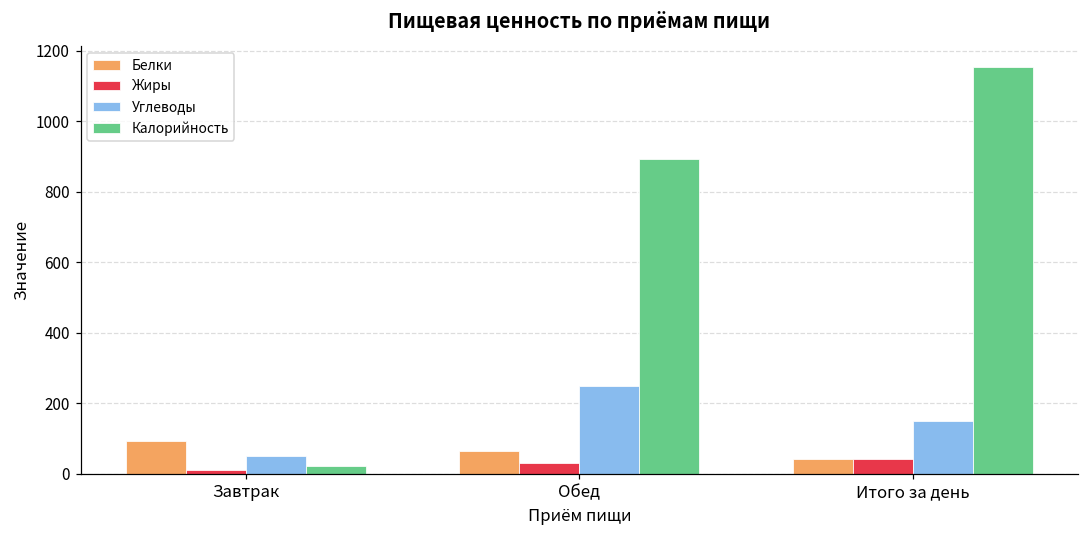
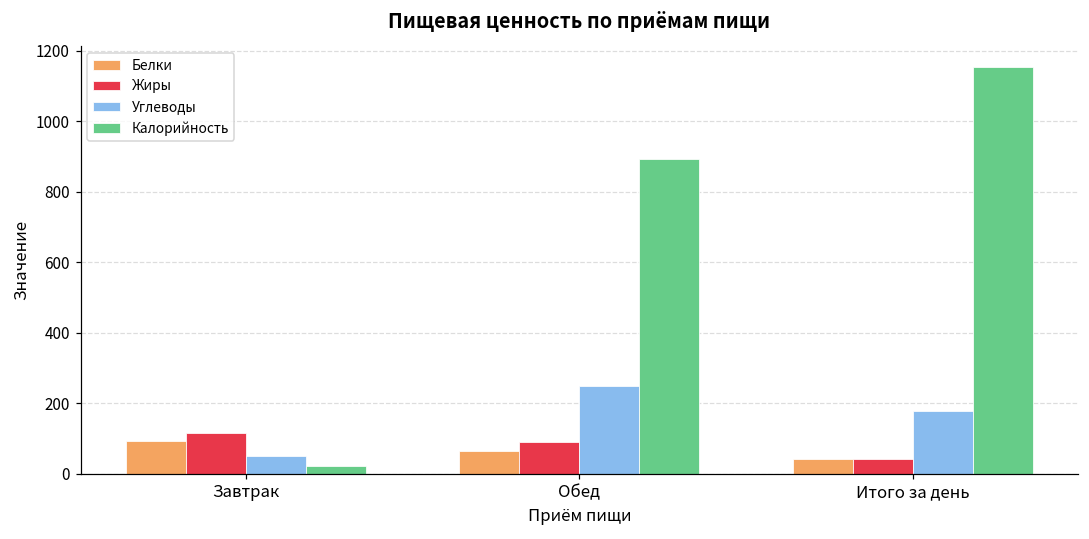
Жиры, Завтрак: 10 -> 120
Жиры, Обед: 30 -> 90
Углеводы, Итого за день: 150 -> 180
